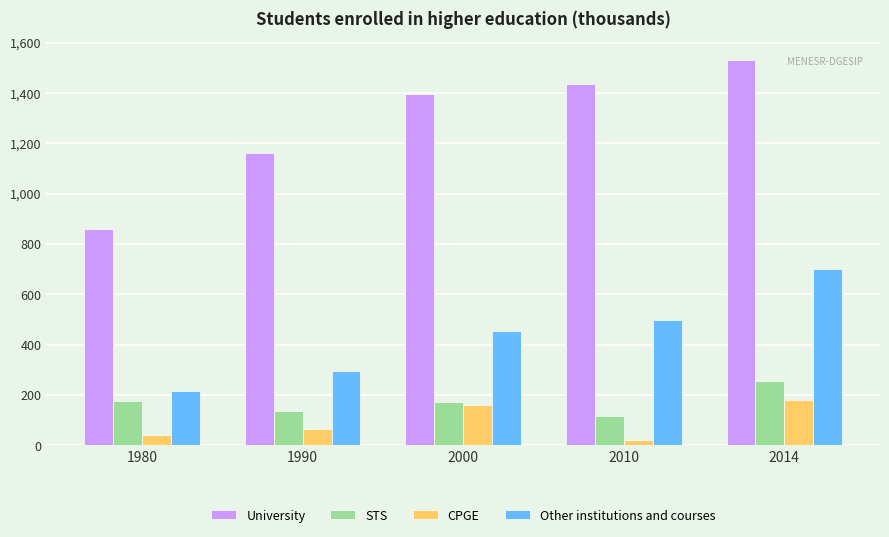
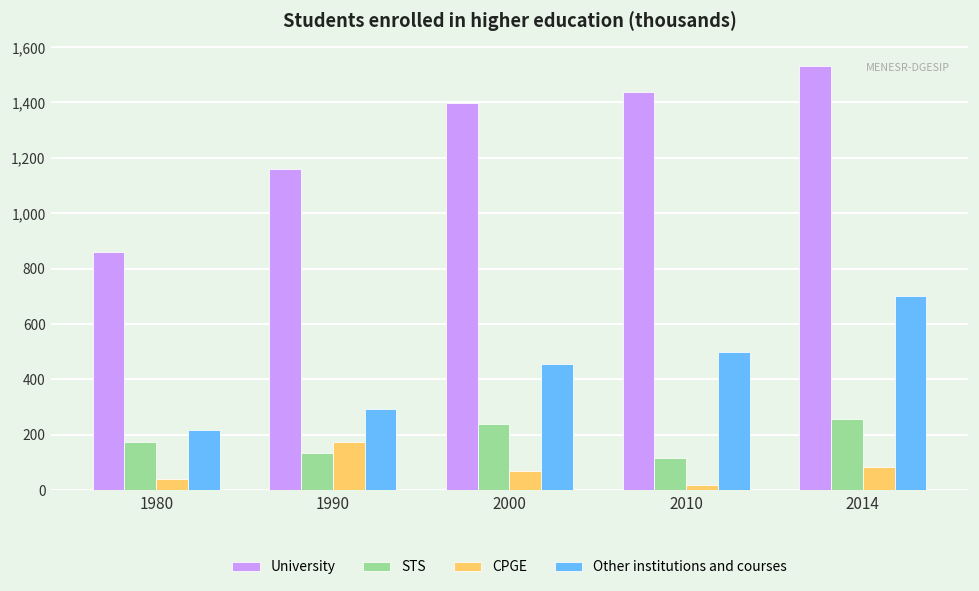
CPGE, 1990: 60 -> 170
STS, 2000: 170 -> 240
CPGE, 2000: 160 -> 70
CPGE, 2014: 180 -> 80
